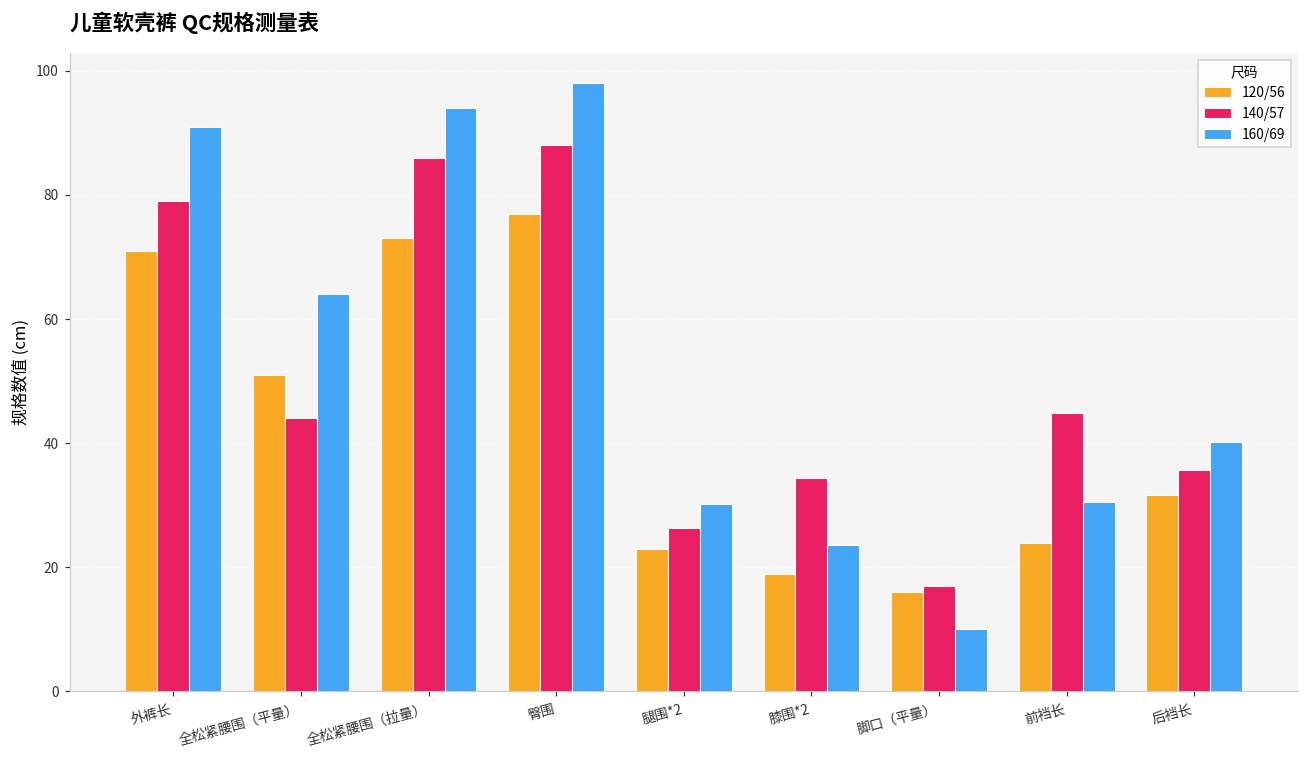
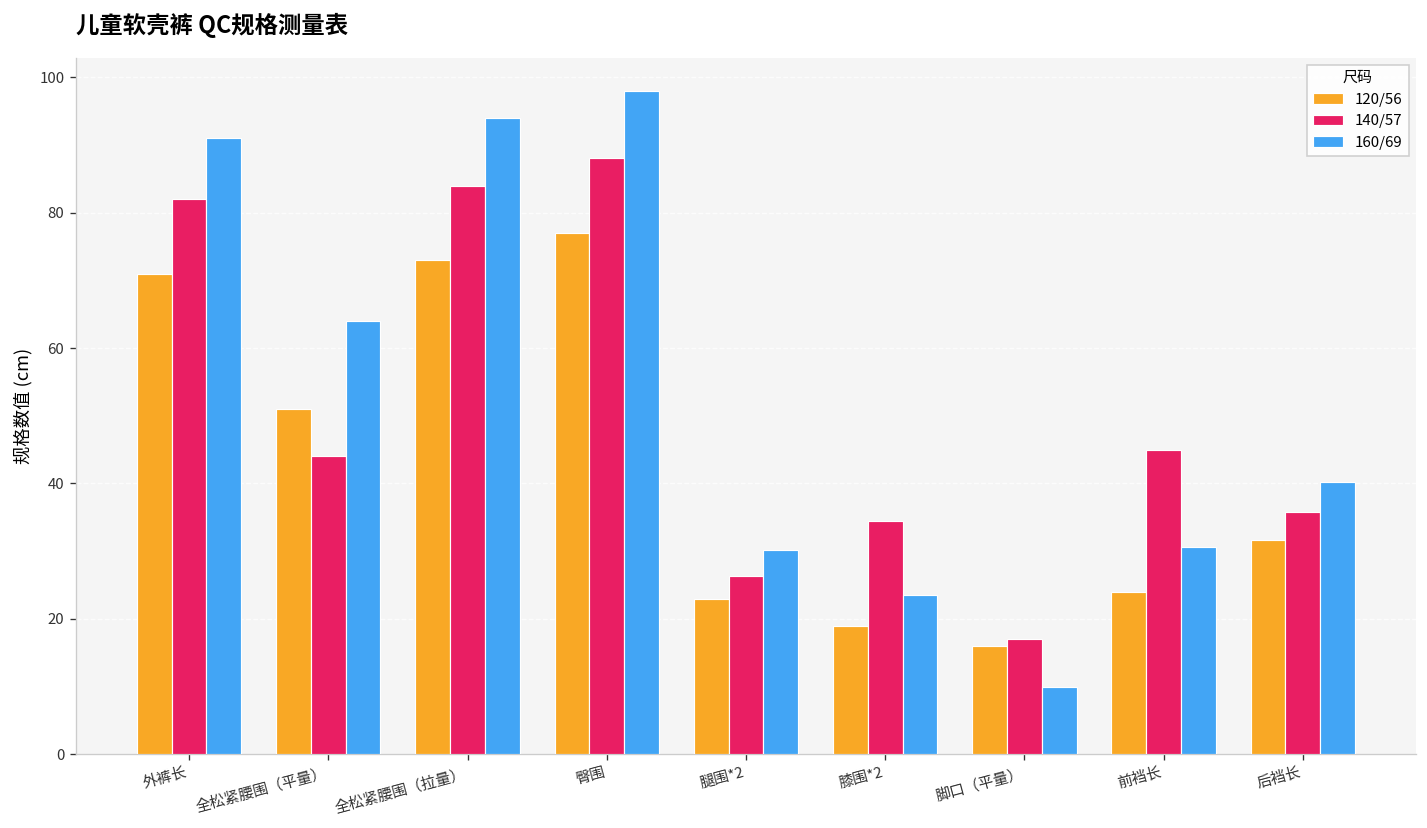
140/57, 外裤长: 79 -> 82
140/57, 全松紧腰围（拉量）: 86 -> 84
